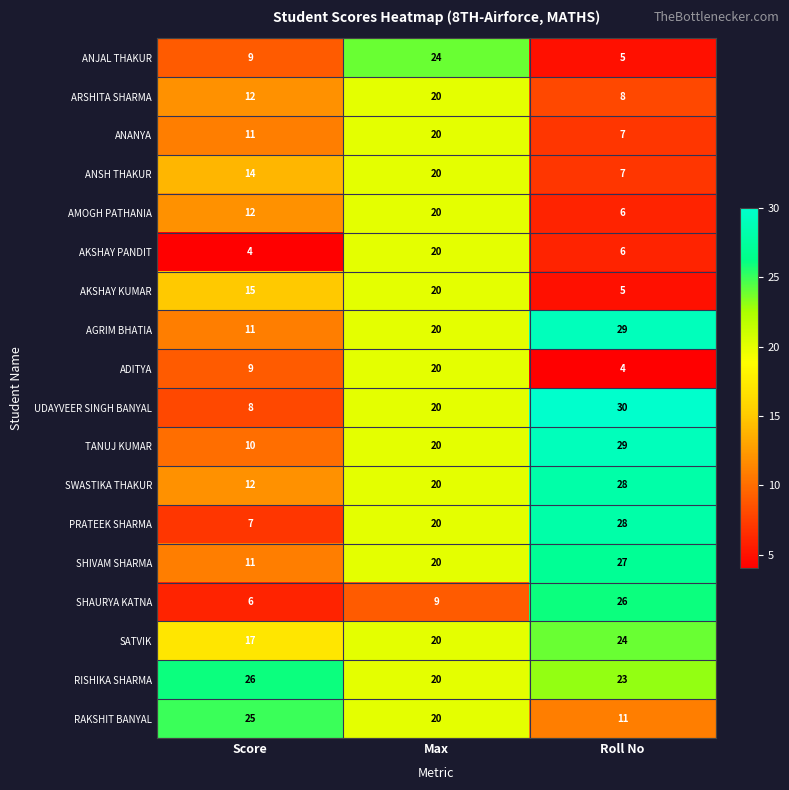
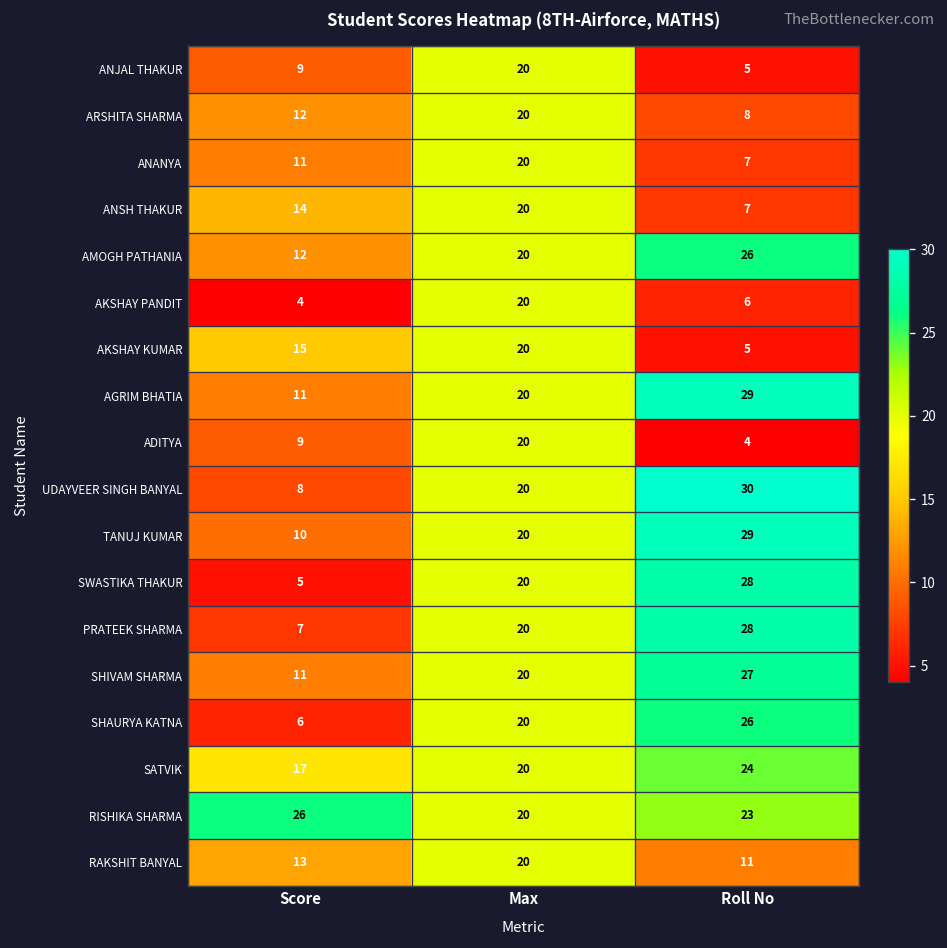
ANJAL THAKUR, Max: 24 -> 20
AMOGH PATHANIA, Roll No: 6 -> 26
SWASTIKA THAKUR, Score: 12 -> 5
SHAURYA KATNA, Max: 9 -> 20
RAKSHIT BANYAL, Score: 25 -> 13
